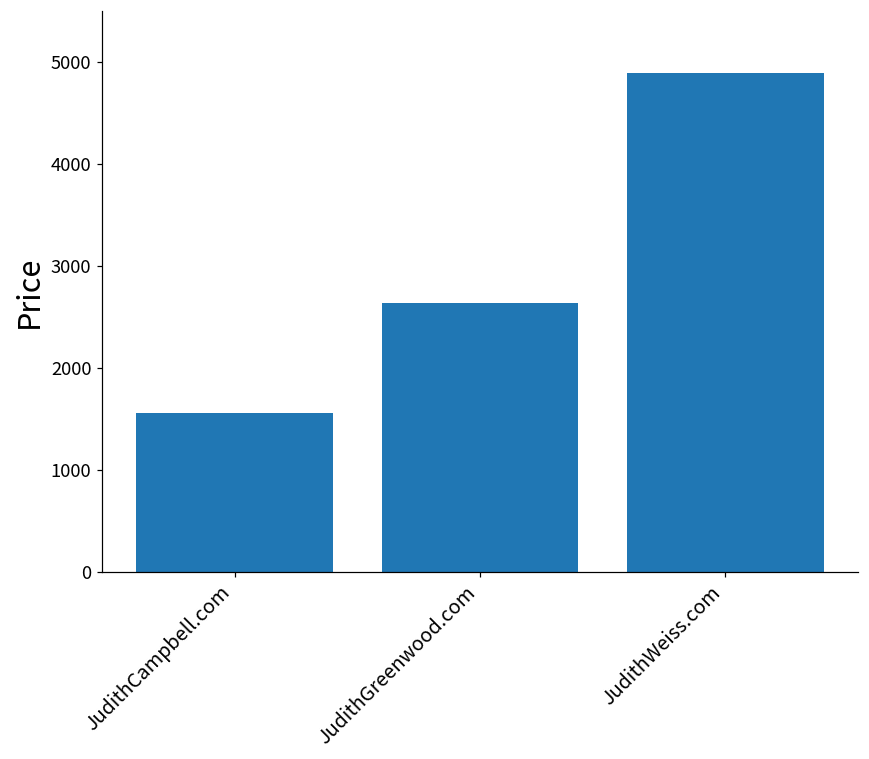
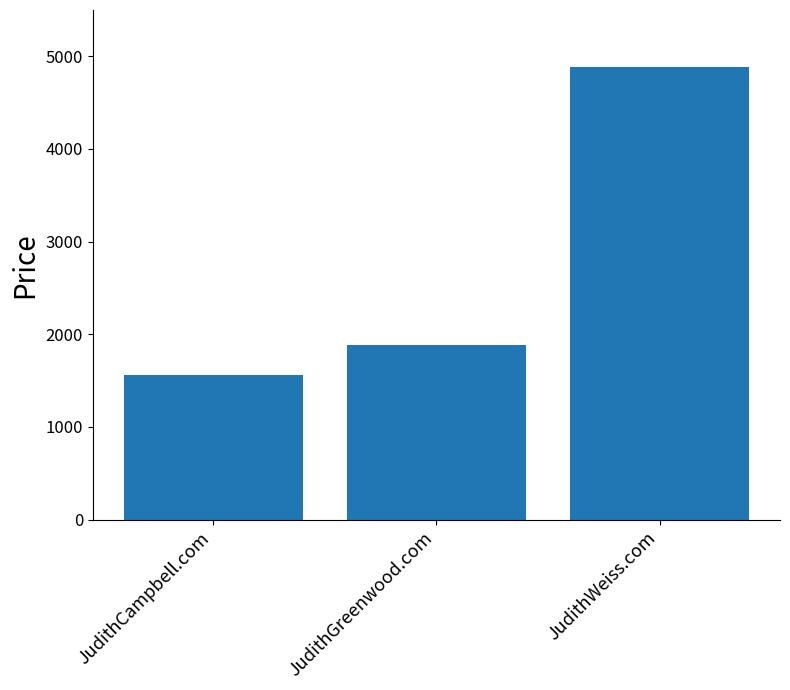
JudithGreenwood.com: 2600 -> 1900
